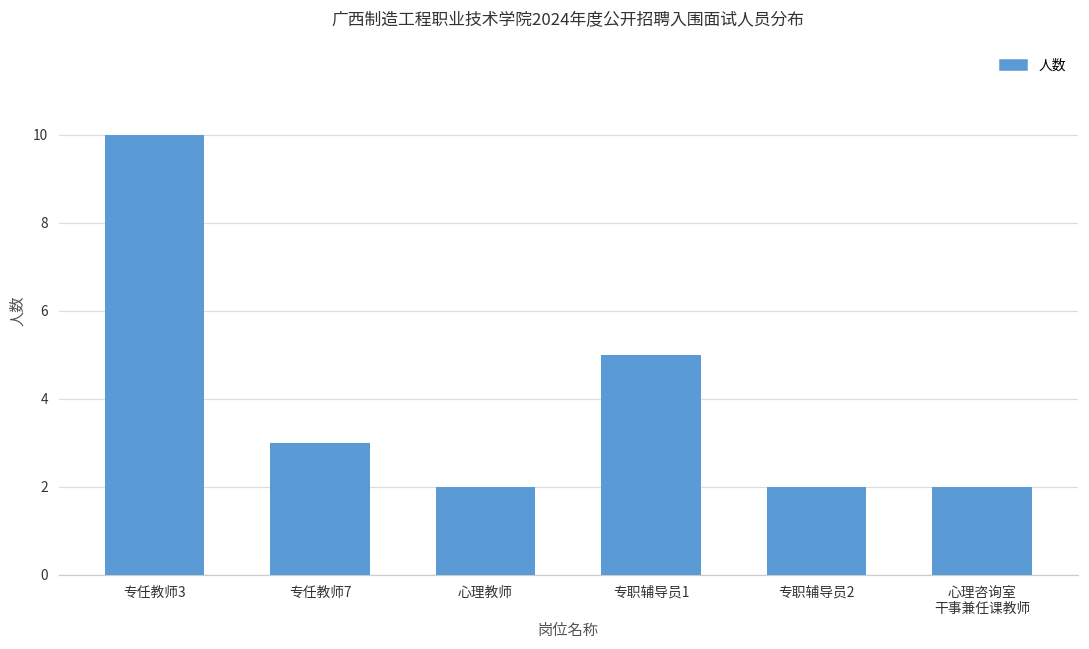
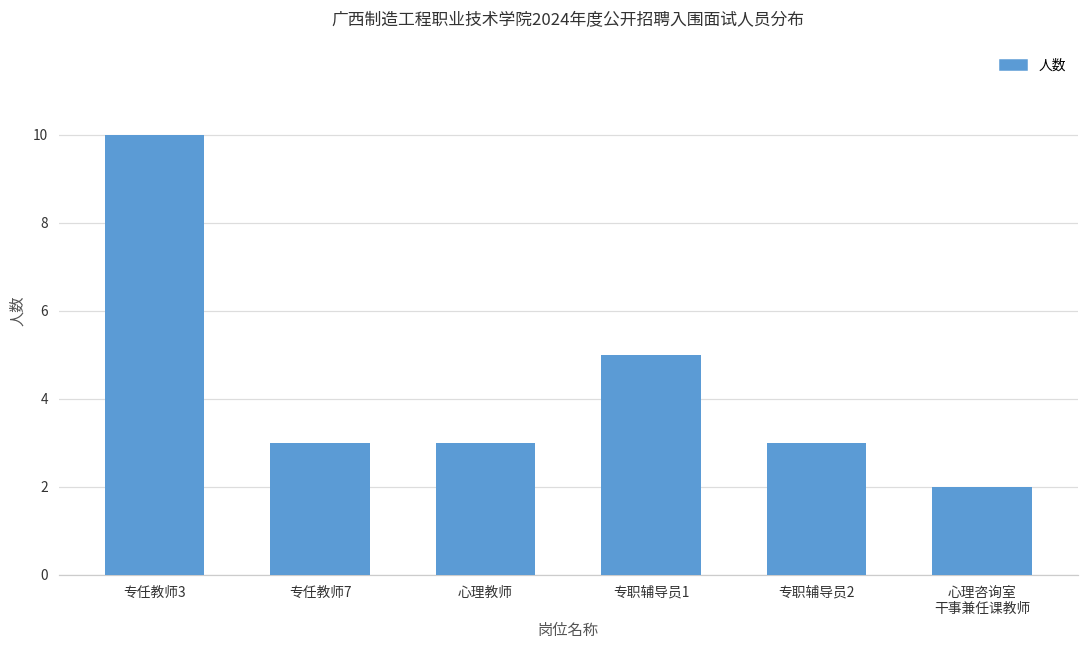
心理教师: 2 -> 3
专职辅导员2: 2 -> 3
